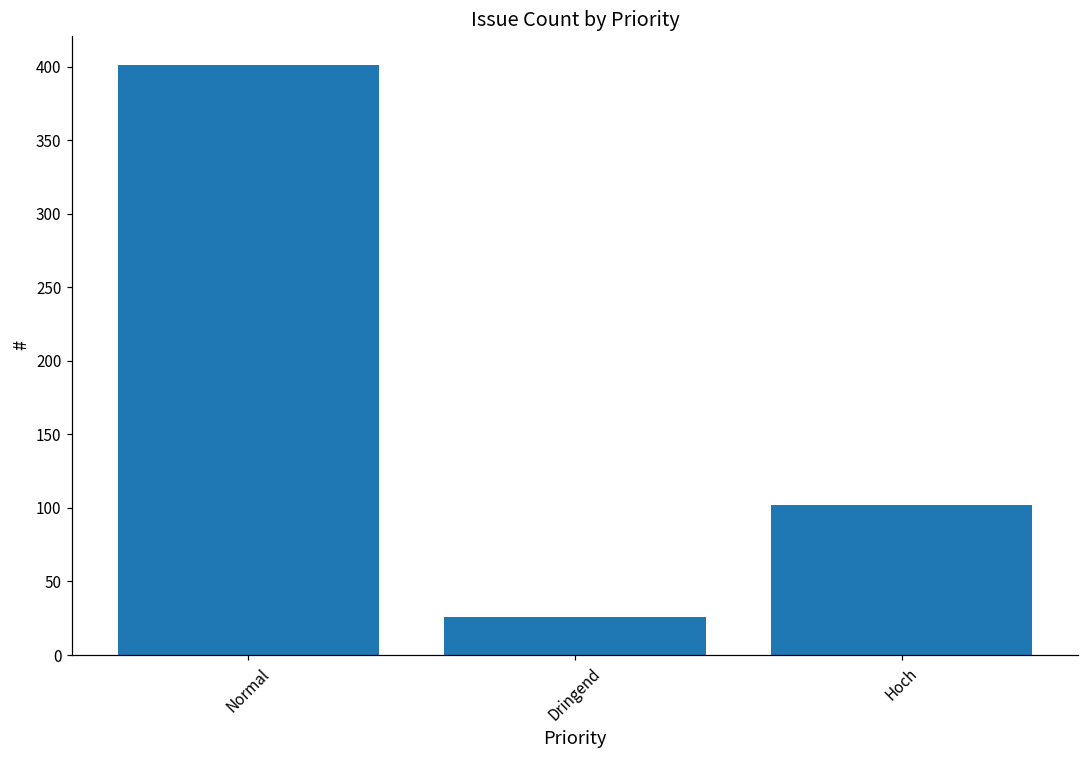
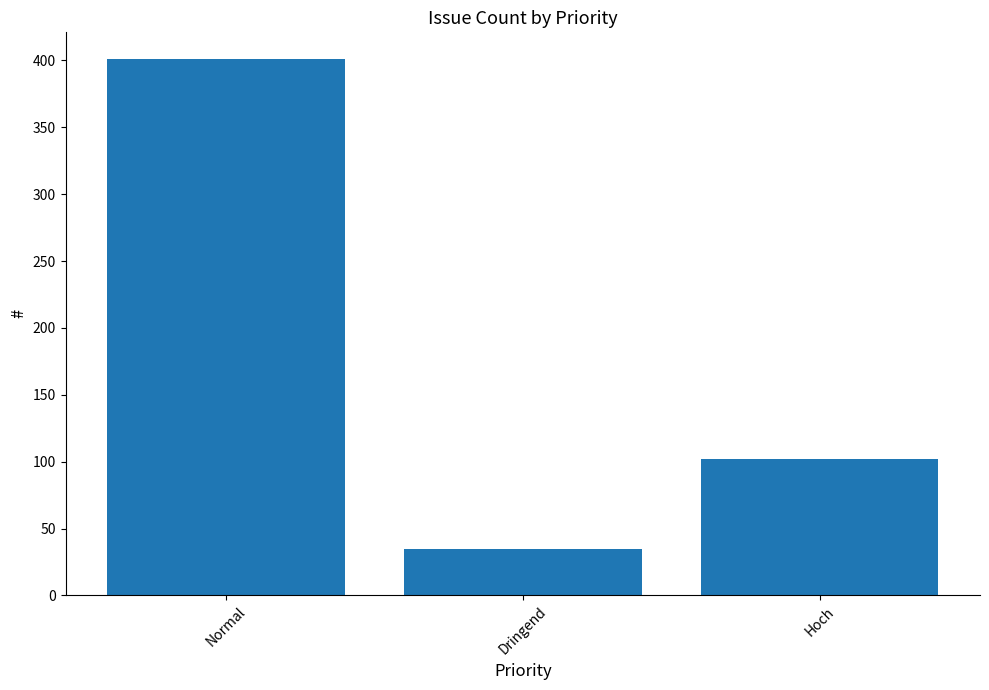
Dringend: 26 -> 35
